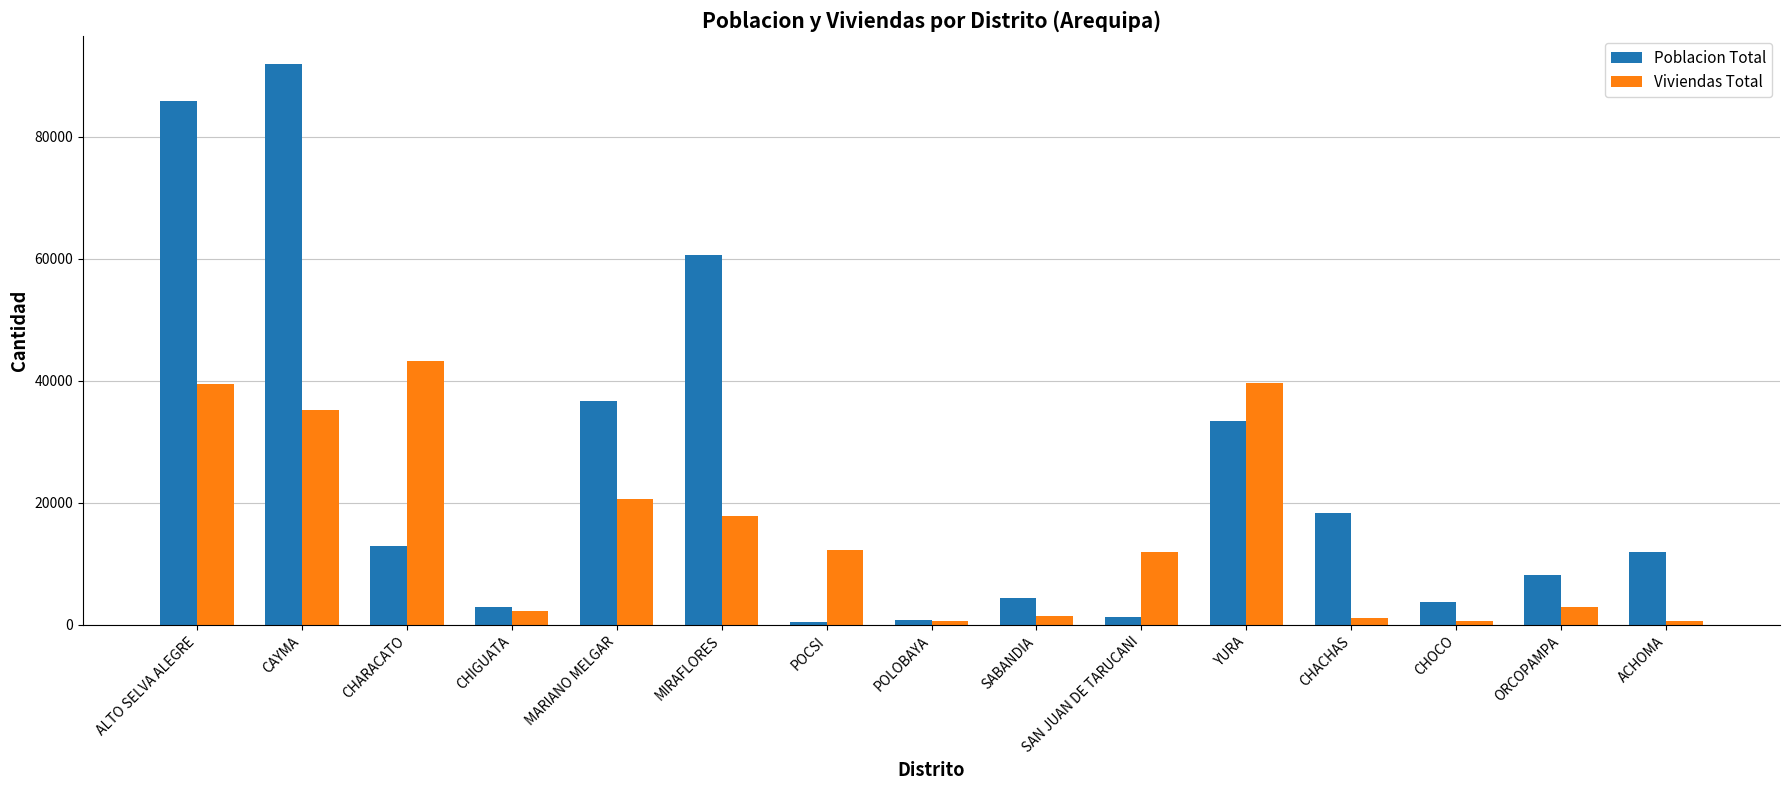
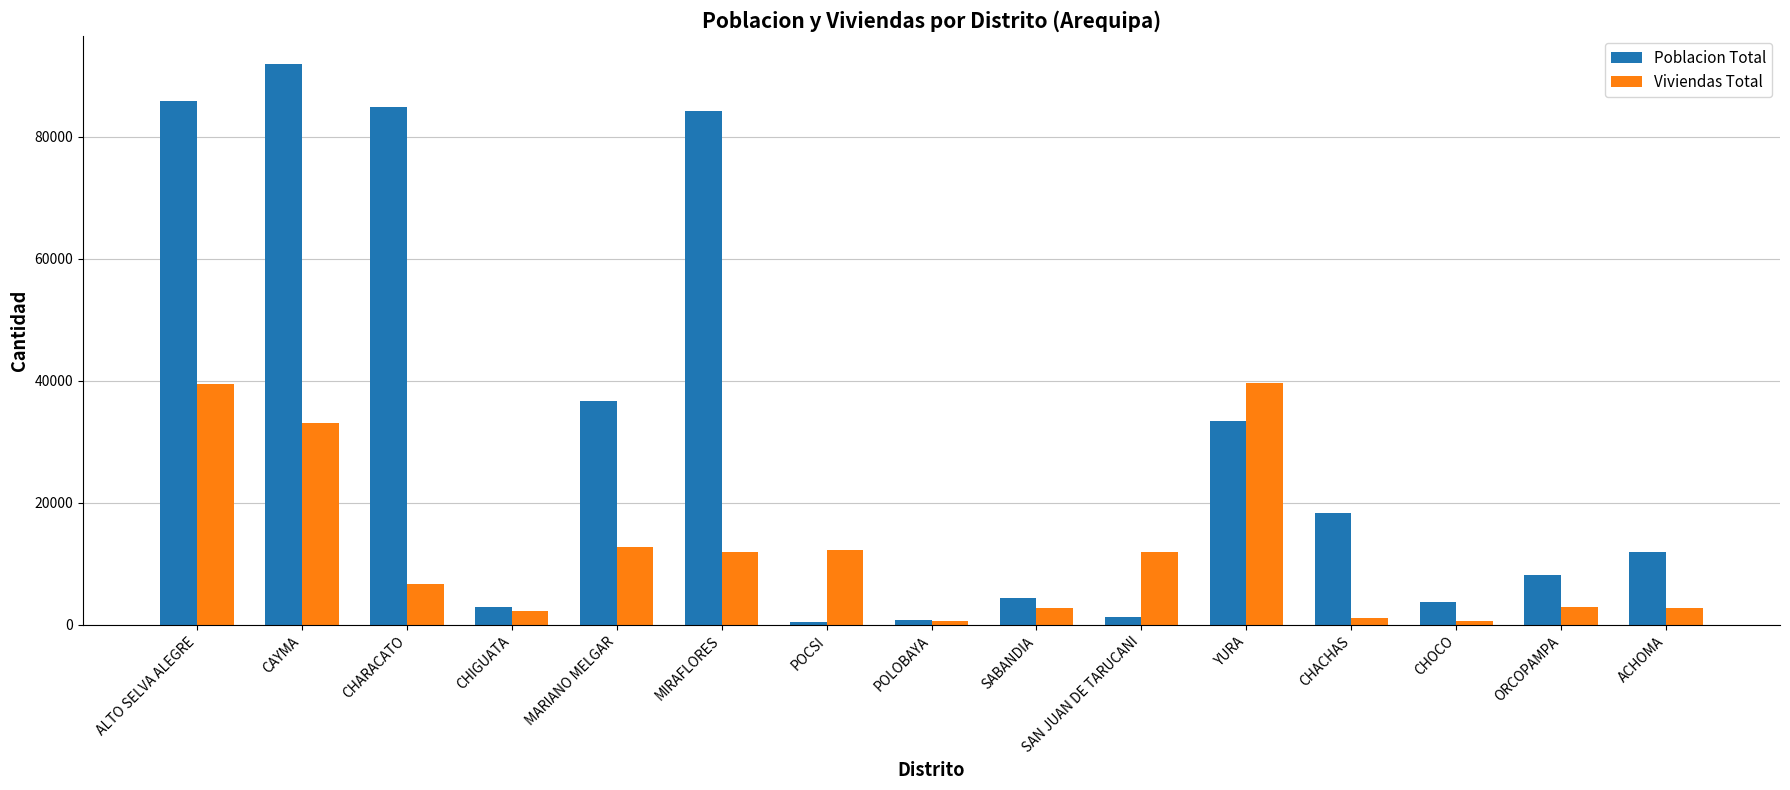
Viviendas Total, CAYMA: 35000 -> 33000
Poblacion Total, CHARACATO: 13000 -> 85000
Viviendas Total, CHARACATO: 43000 -> 7000
Viviendas Total, MARIANO MELGAR: 21000 -> 13000
Poblacion Total, MIRAFLORES: 61000 -> 84000
Viviendas Total, MIRAFLORES: 18000 -> 12000
Viviendas Total, SABANDIA: 2000 -> 3000
Viviendas Total, ACHOMA: 1000 -> 3000
